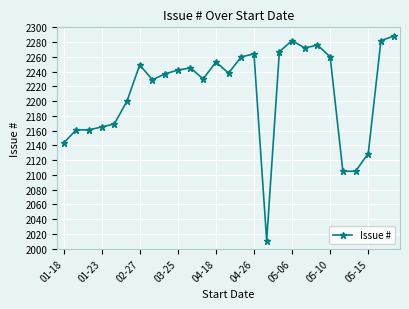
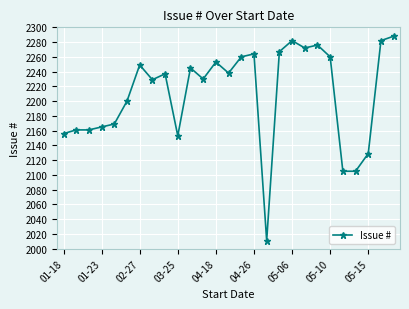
01-18: 2140 -> 2160
03-25: 2240 -> 2150
